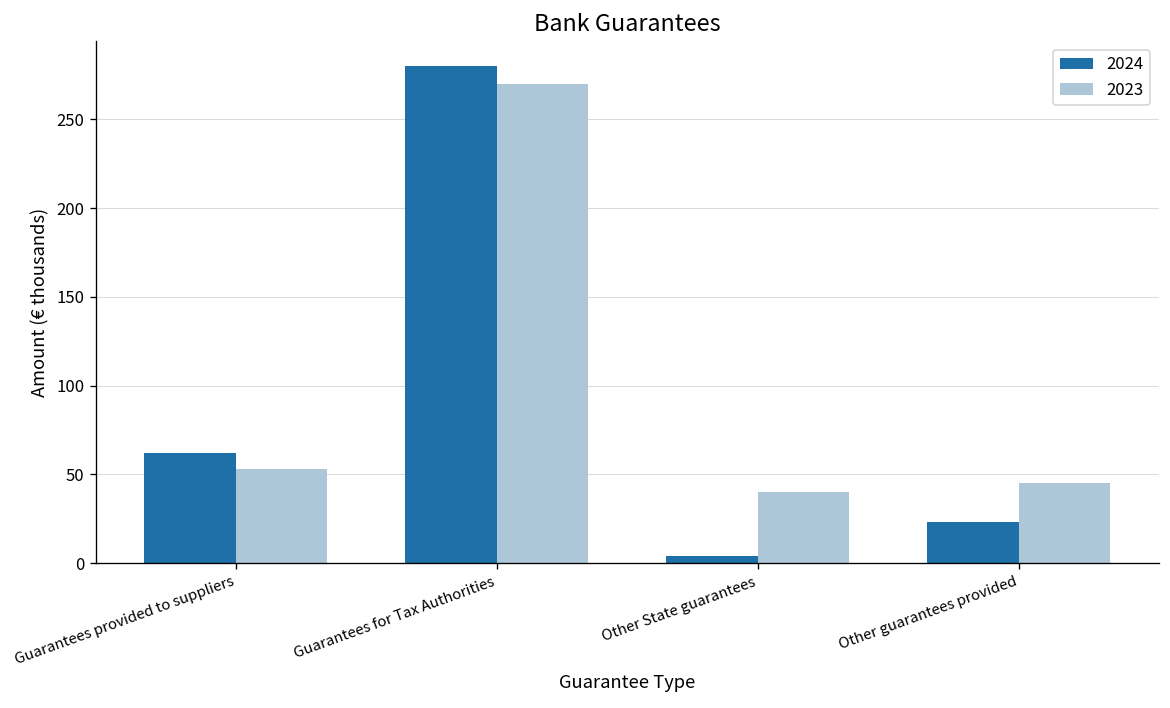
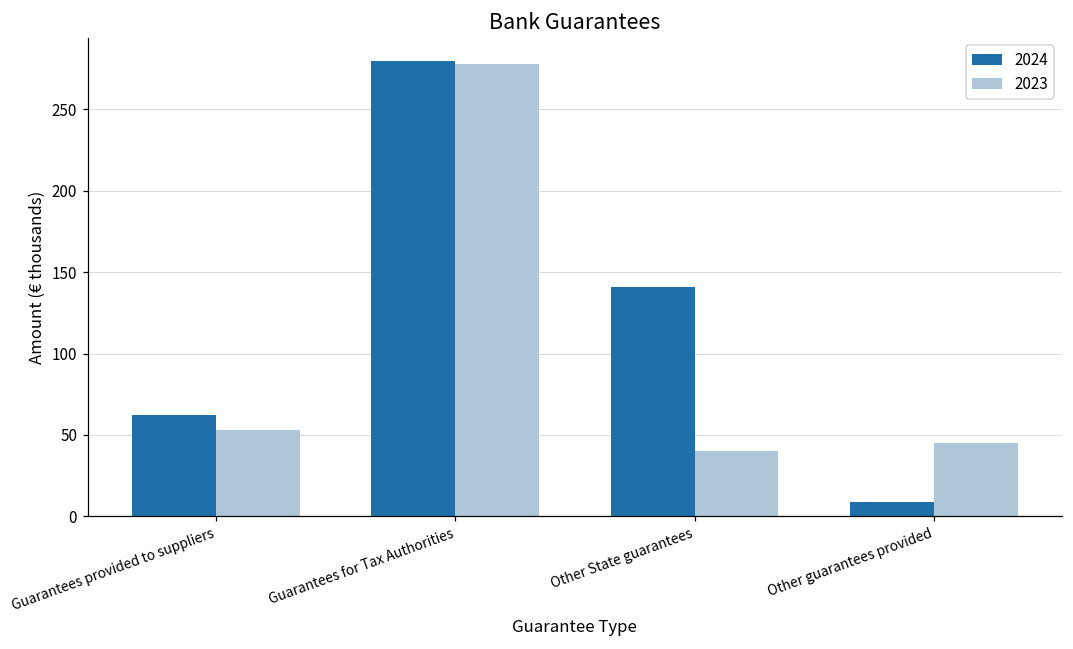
2023, Guarantees for Tax Authorities: 270 -> 278
2024, Other State guarantees: 4 -> 141
2024, Other guarantees provided: 23 -> 9
